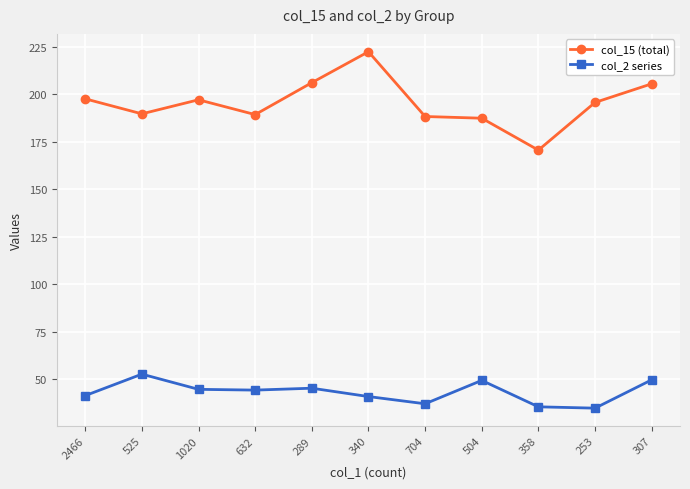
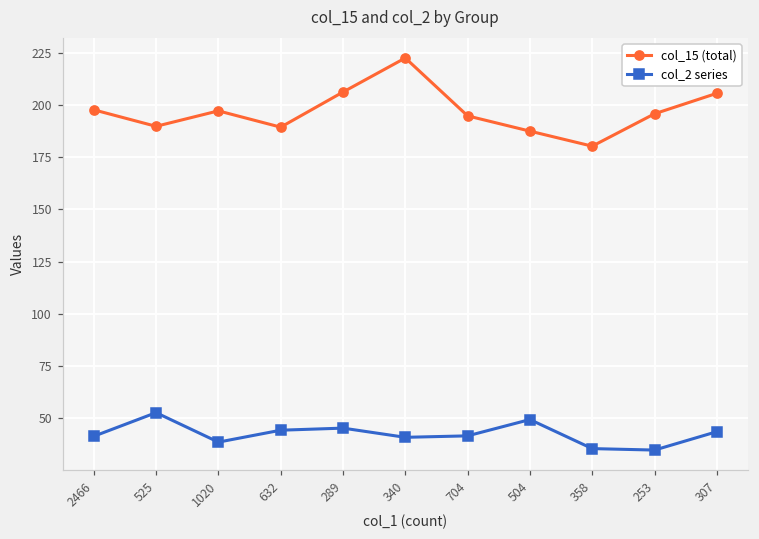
col_2 series, 1020: 45 -> 39
col_15 (total), 704: 188 -> 195
col_2 series, 704: 37 -> 42
col_15 (total), 358: 171 -> 180
col_2 series, 307: 50 -> 44
